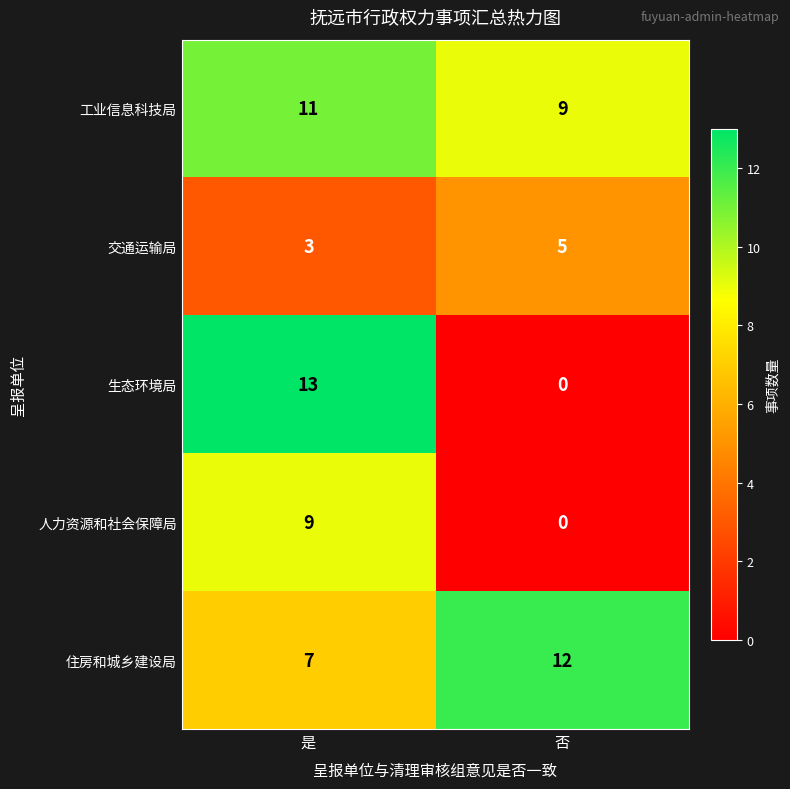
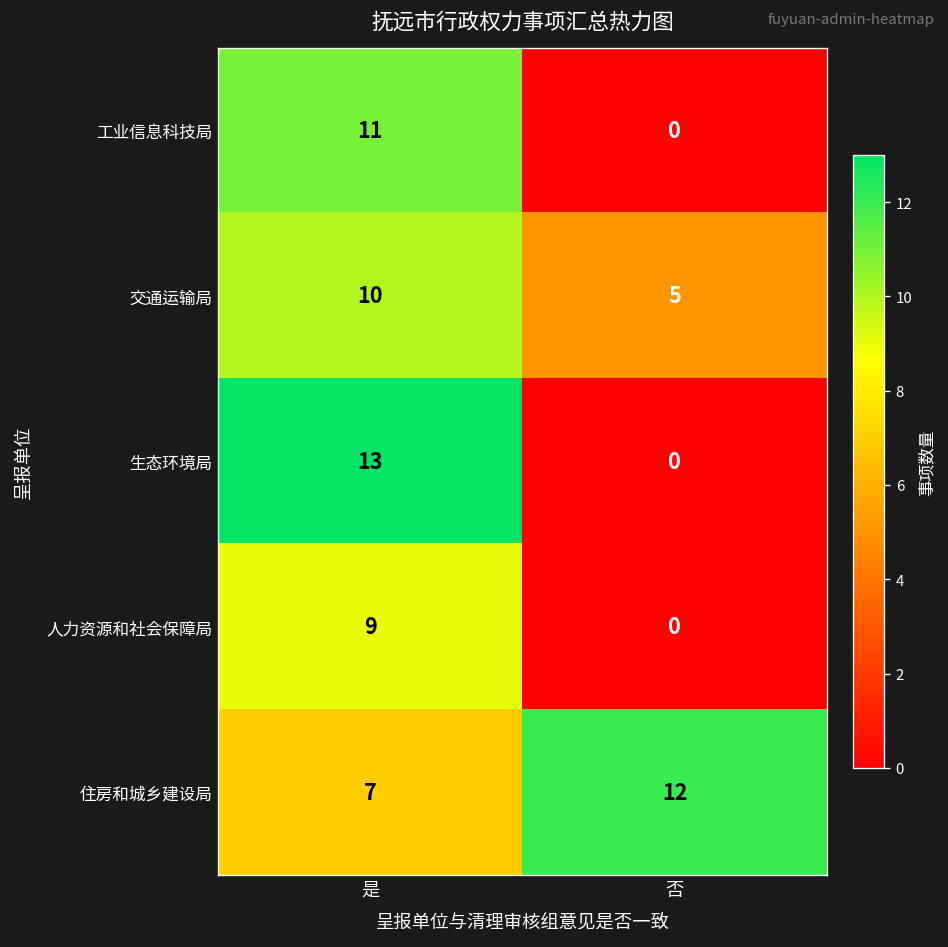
工业信息科技局, 否: 9 -> 0
交通运输局, 是: 3 -> 10
